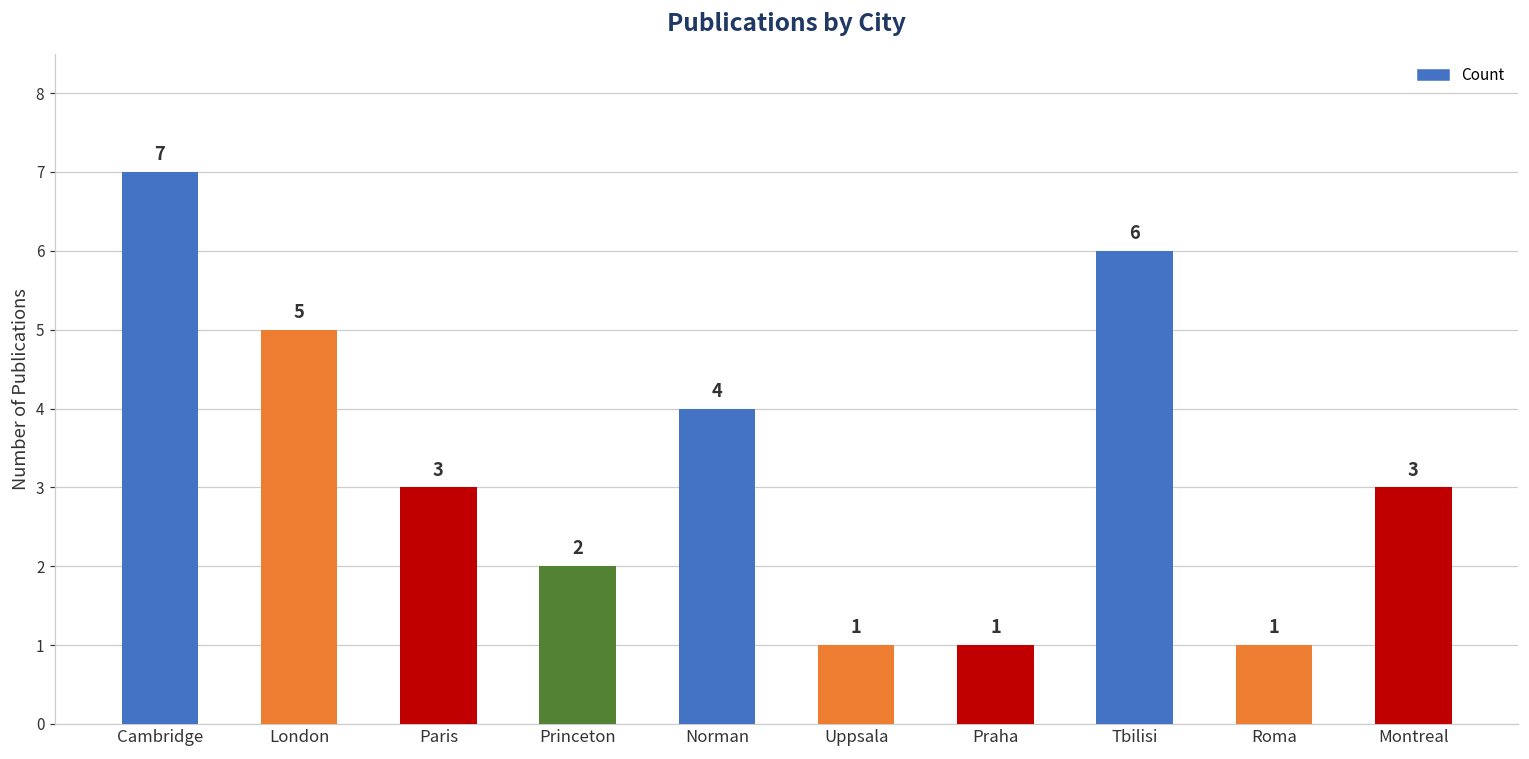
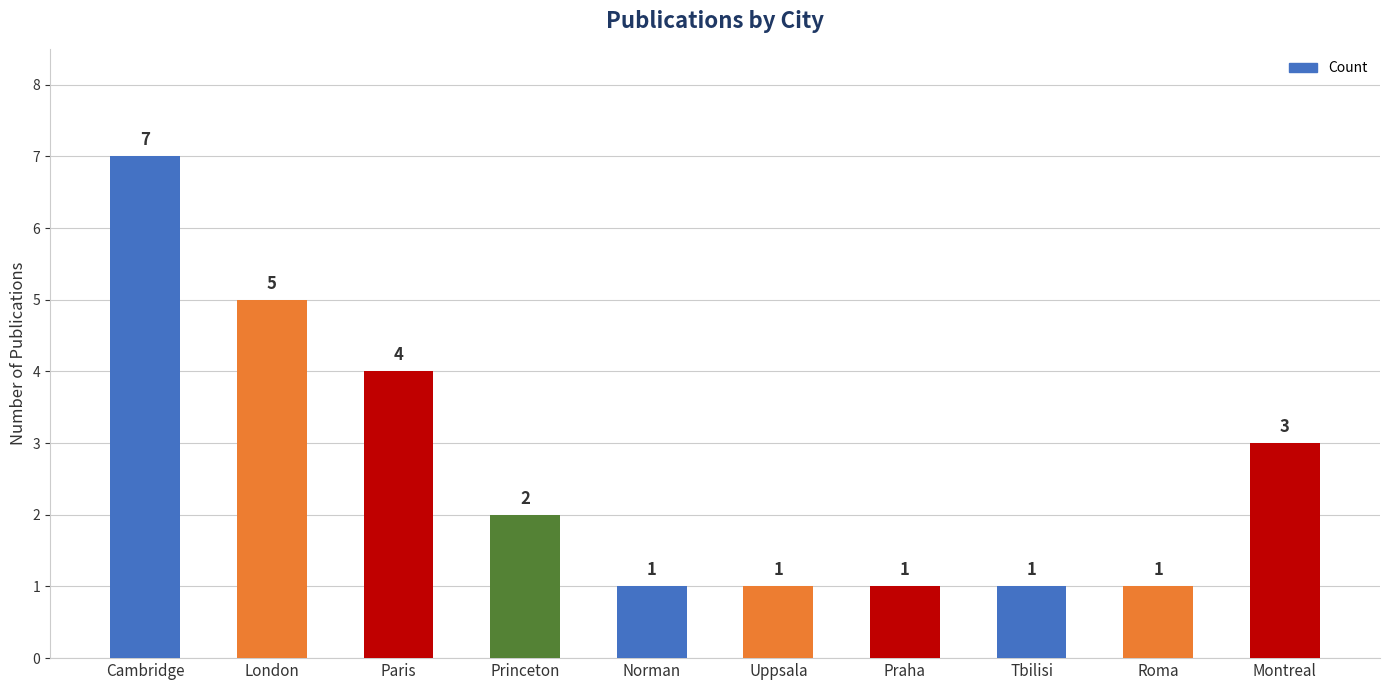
Paris: 3 -> 4
Norman: 4 -> 1
Tbilisi: 6 -> 1
